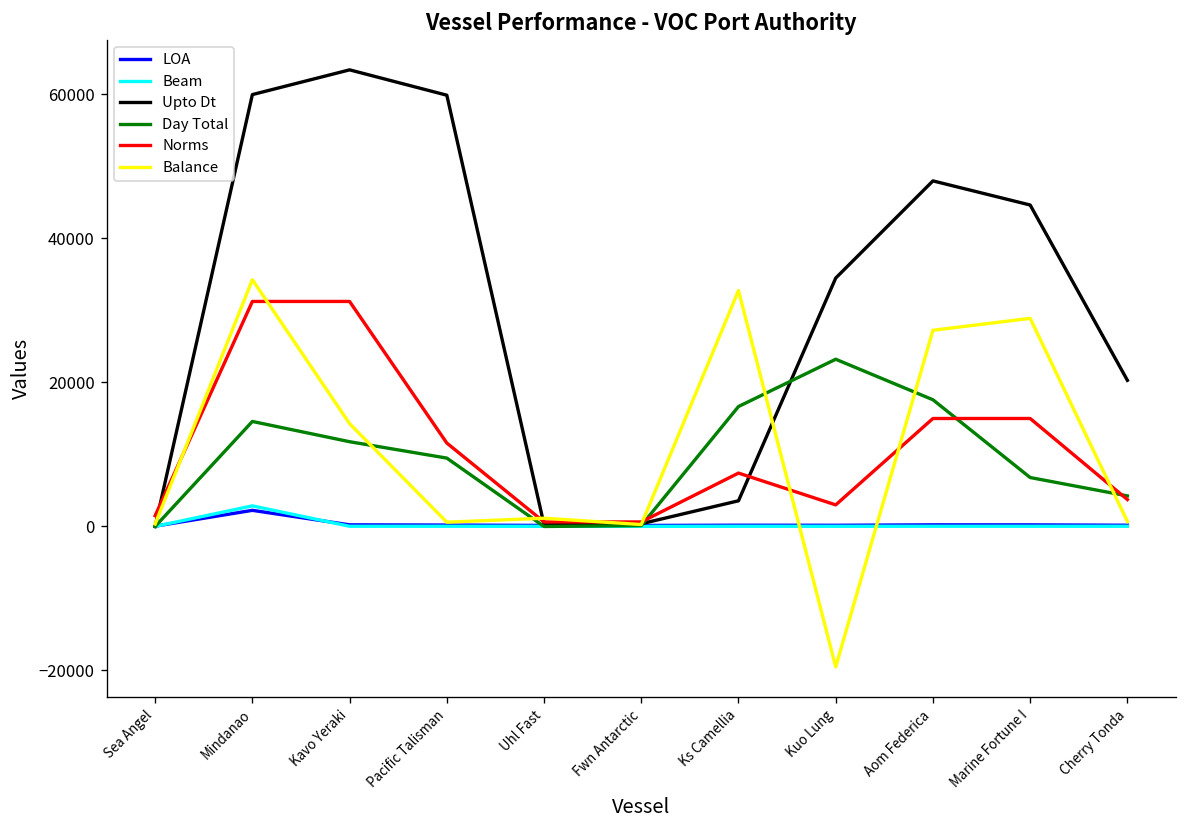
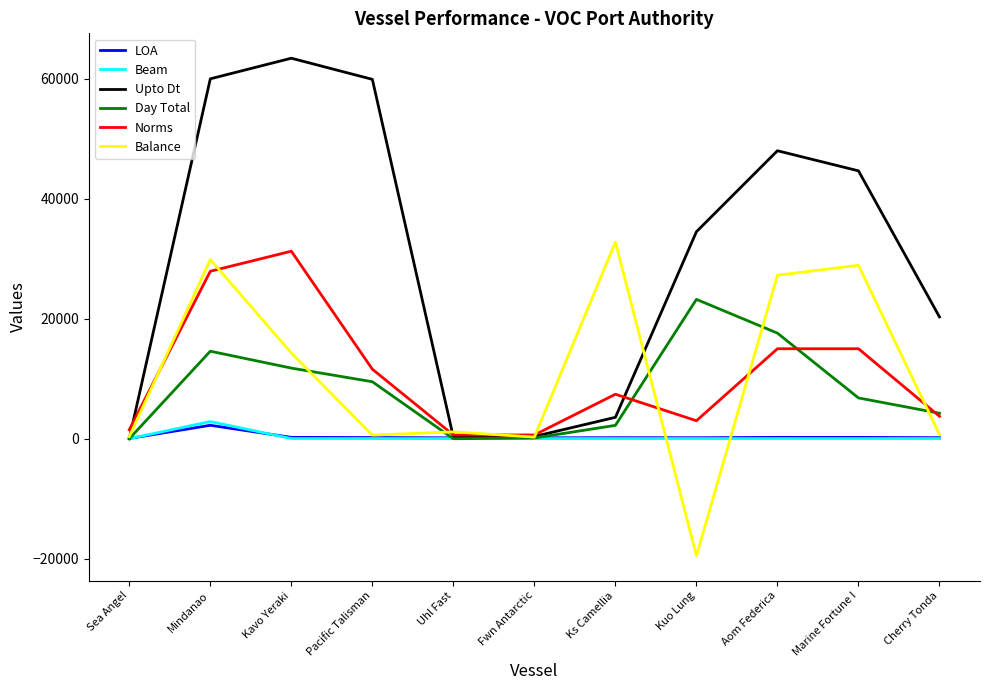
Norms, Mindanao: 31000 -> 28000
Balance, Mindanao: 34000 -> 30000
Day Total, Ks Camellia: 17000 -> 2000
